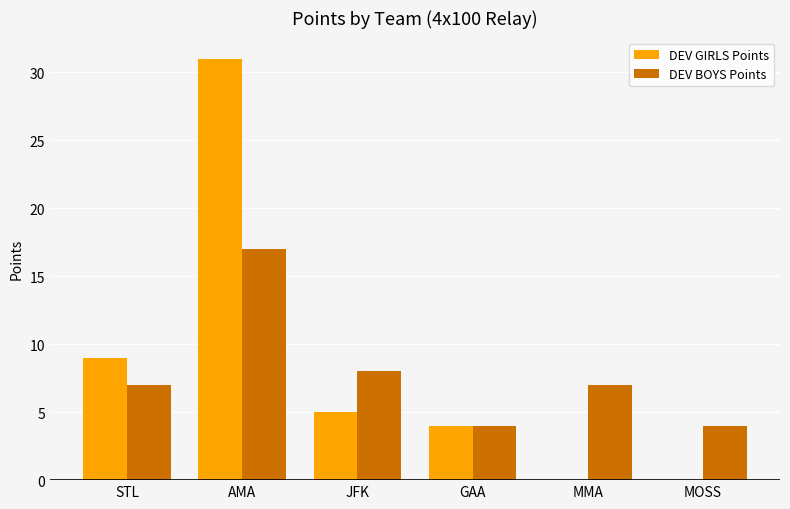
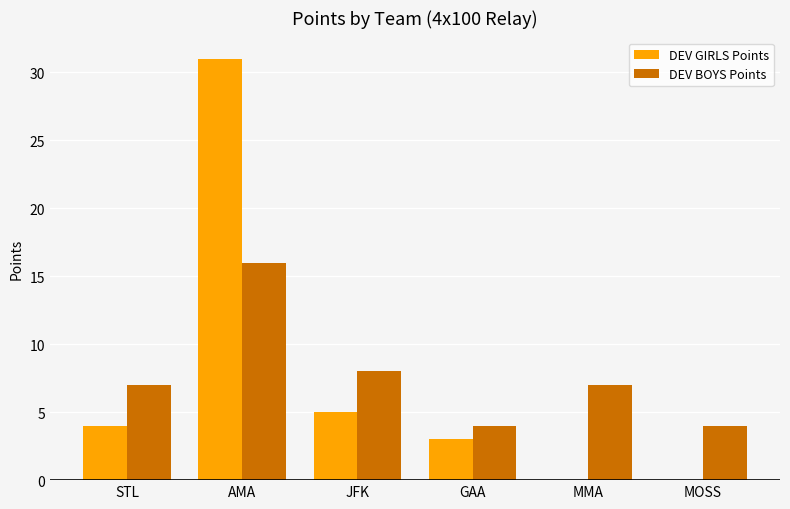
DEV GIRLS Points, STL: 9 -> 4
DEV BOYS Points, AMA: 17 -> 16
DEV GIRLS Points, GAA: 4 -> 3
